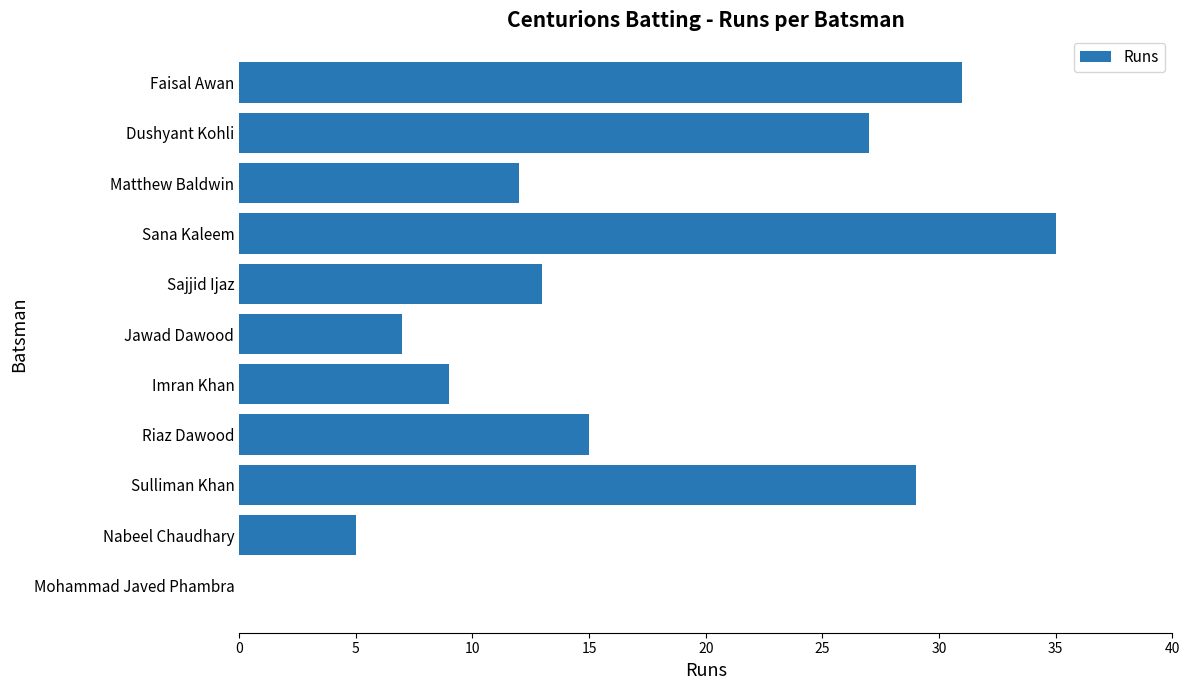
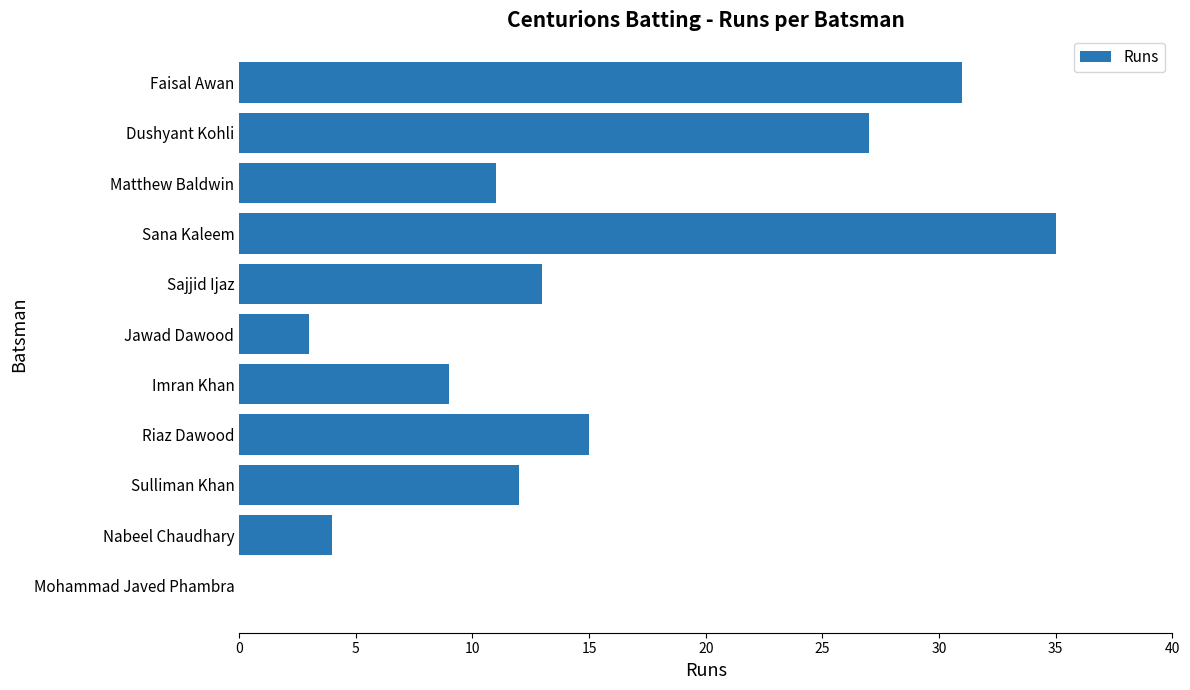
Matthew Baldwin: 12 -> 11
Jawad Dawood: 7 -> 3
Sulliman Khan: 29 -> 12
Nabeel Chaudhary: 5 -> 4
